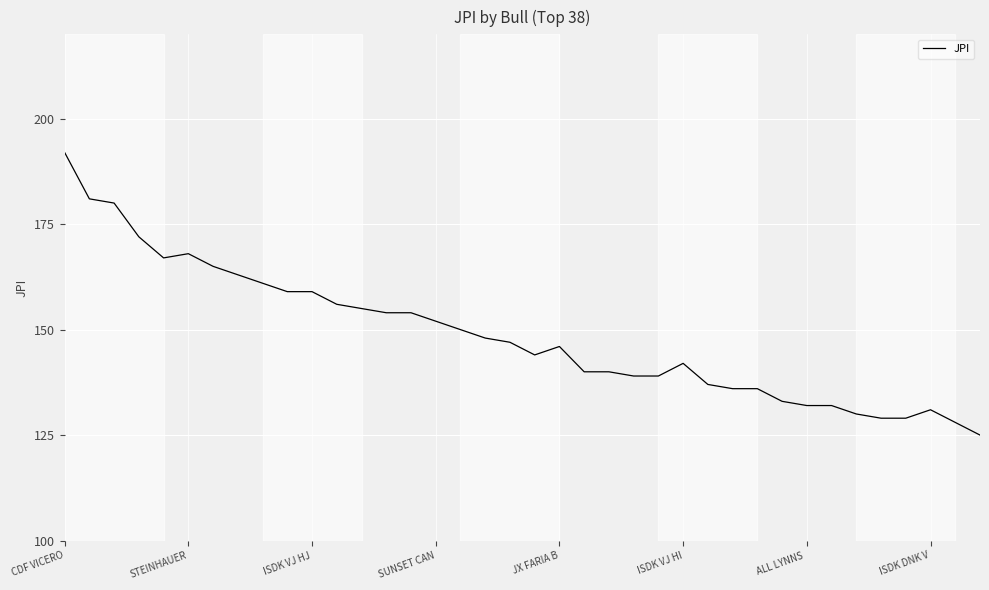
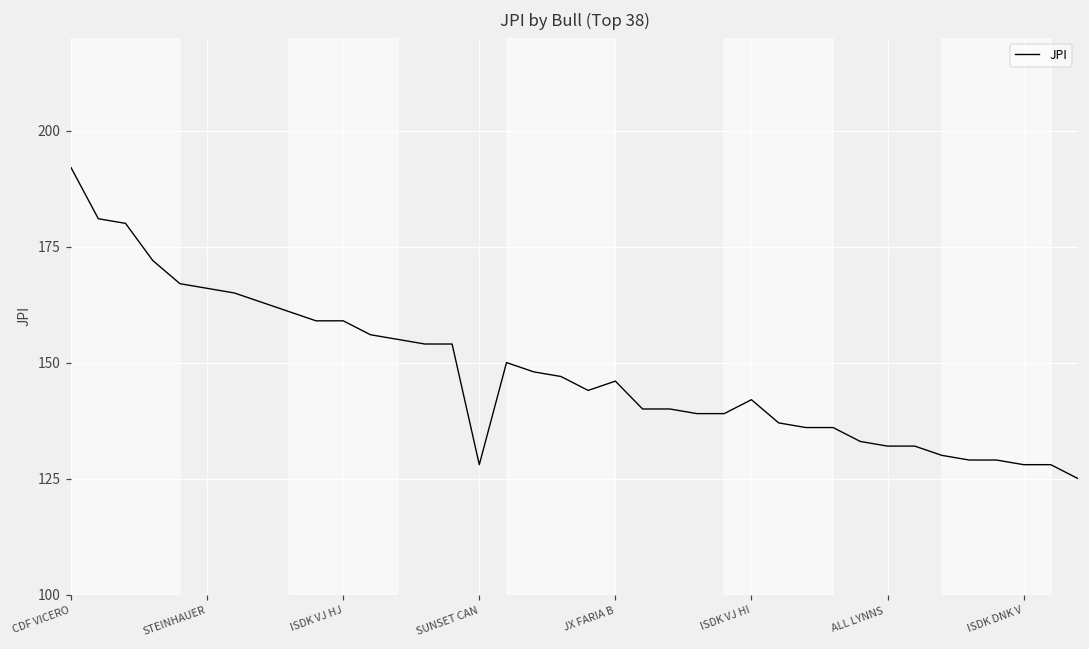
STEINHAUER: 168 -> 166
SUNSET CAN: 152 -> 128
ISDK DNK V: 131 -> 128
